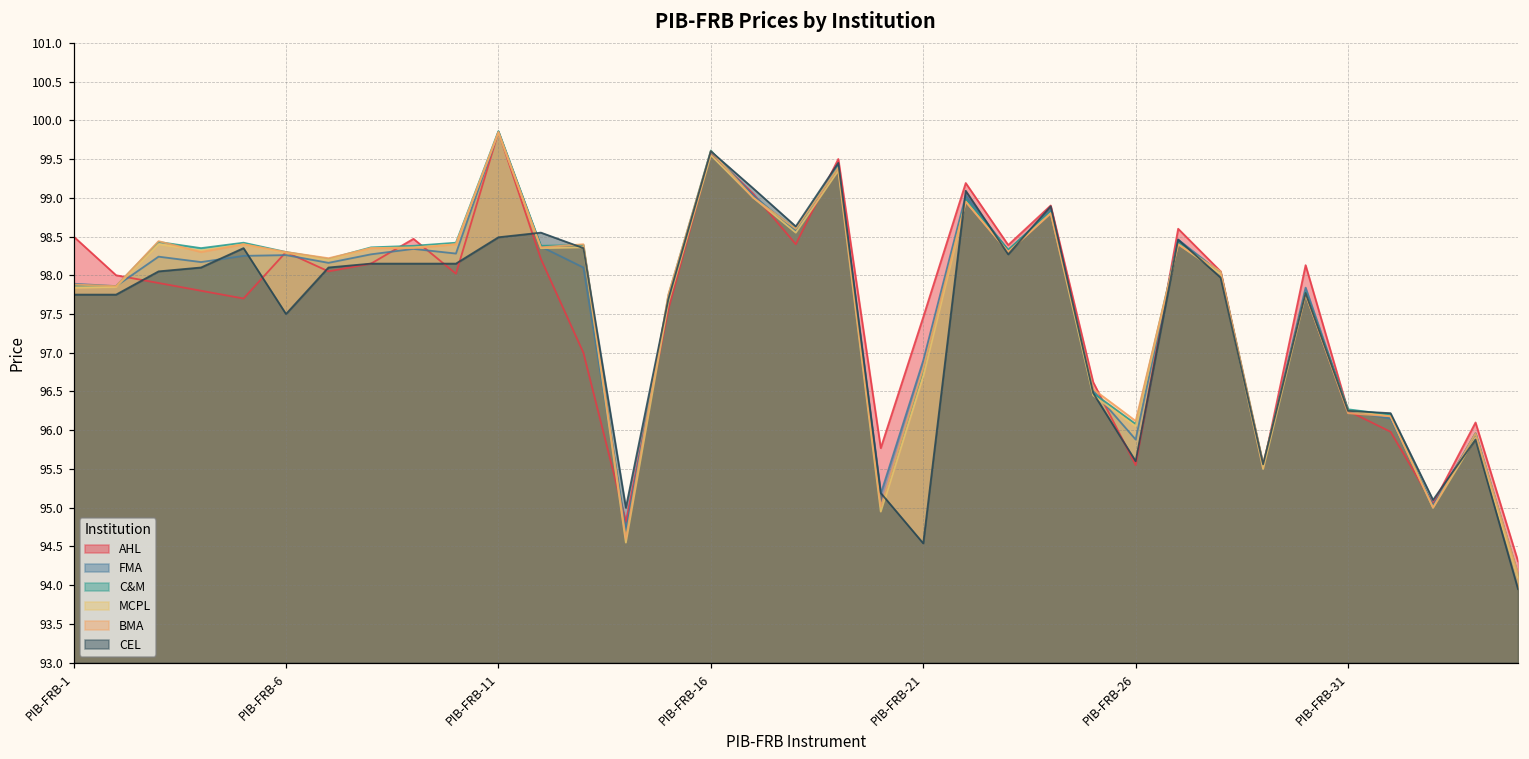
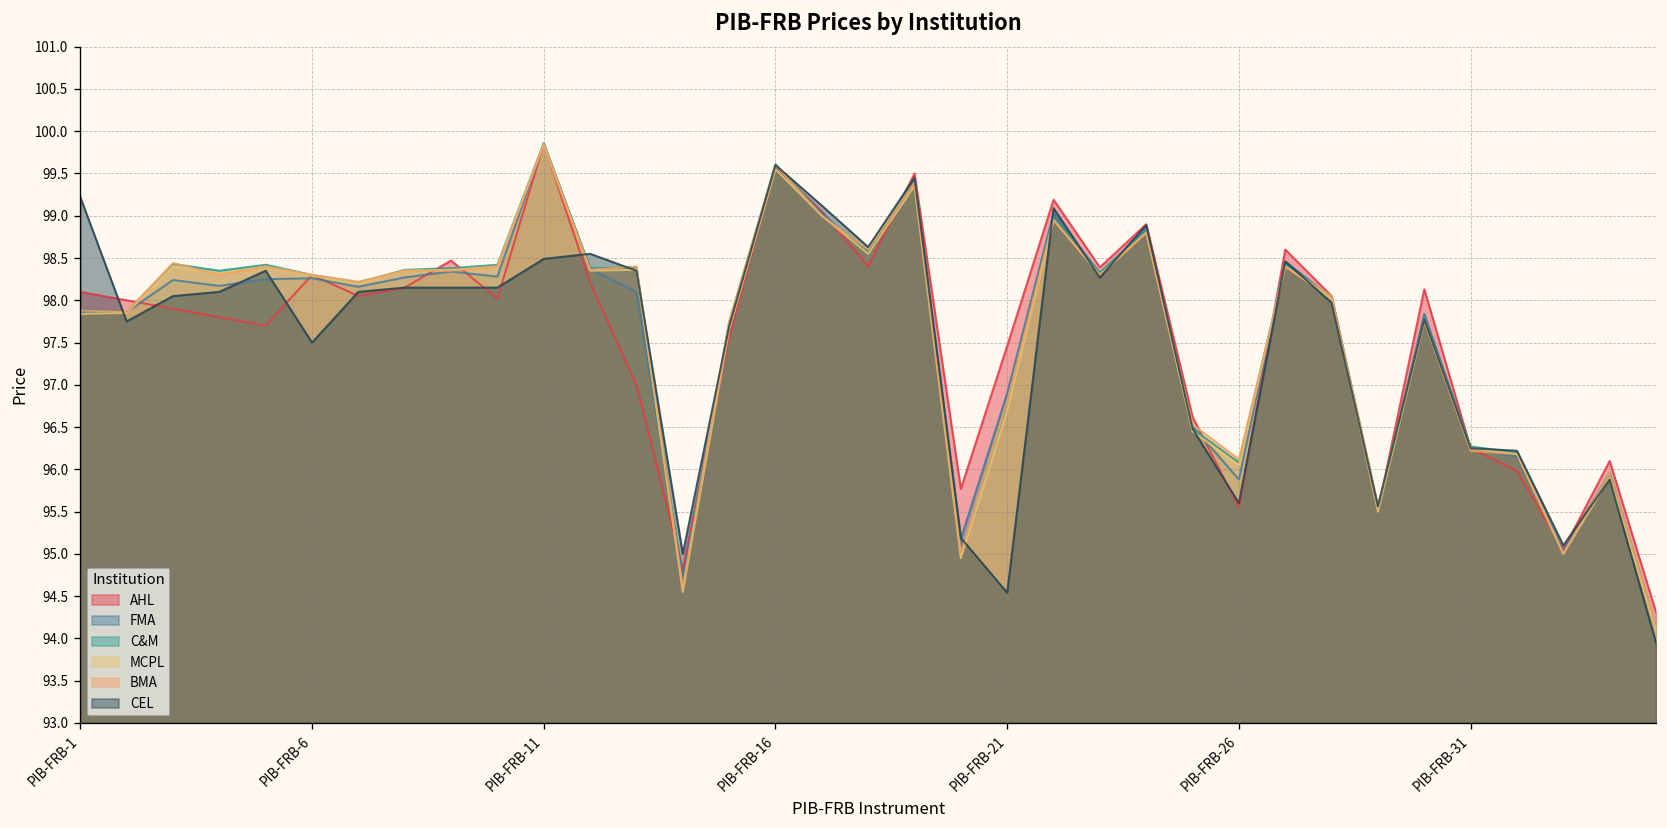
AHL, PIB-FRB-1: 98.5 -> 98.1
CEL, PIB-FRB-1: 97.8 -> 99.2
